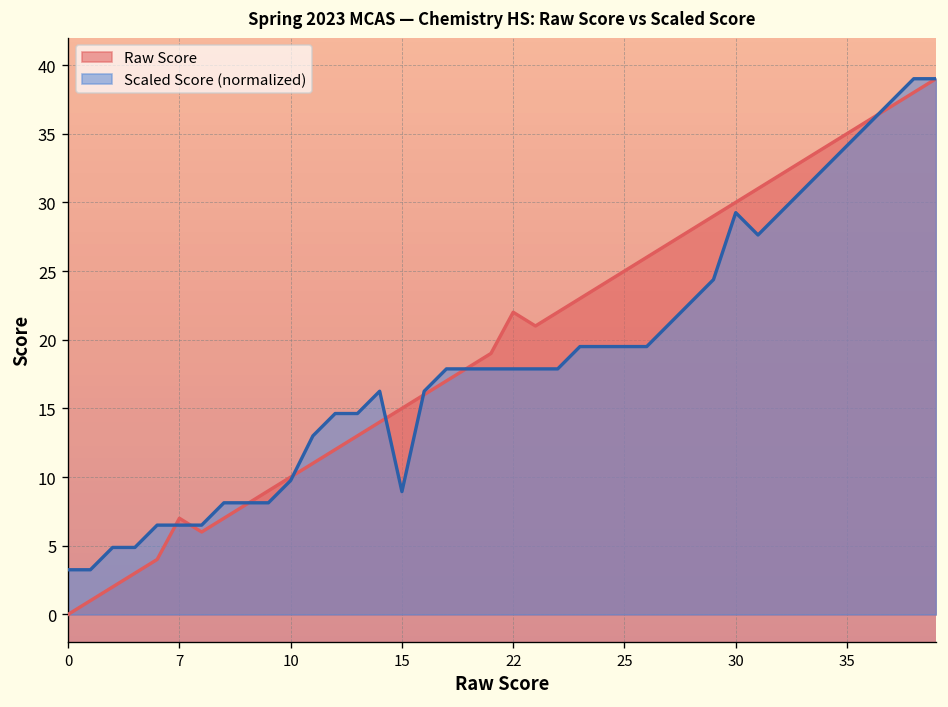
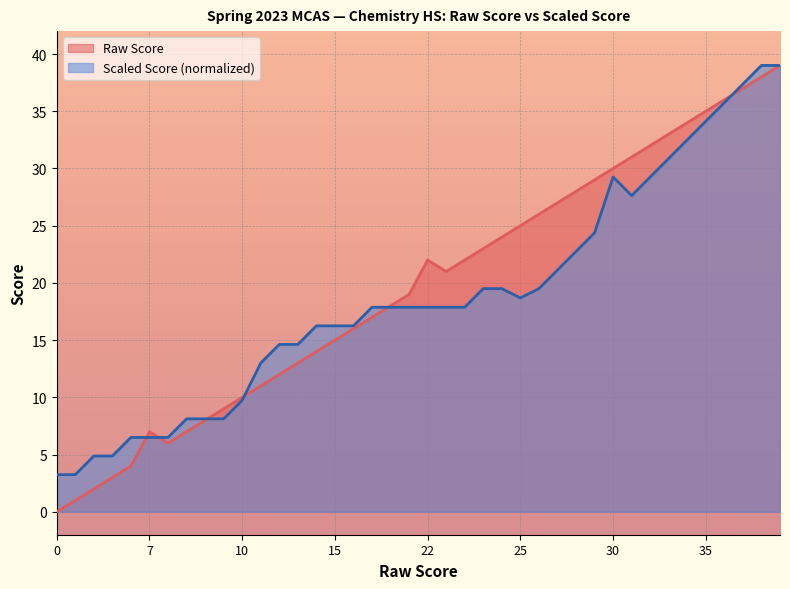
Scaled Score (normalized), 15: 8.9 -> 16.3
Scaled Score (normalized), 25: 19.5 -> 18.7
